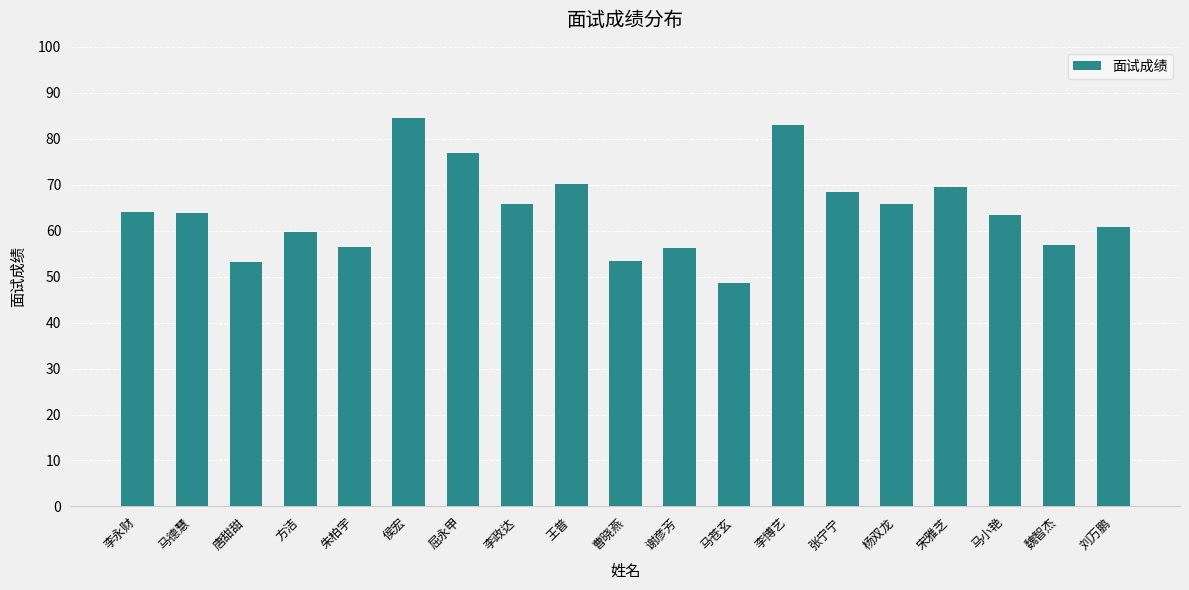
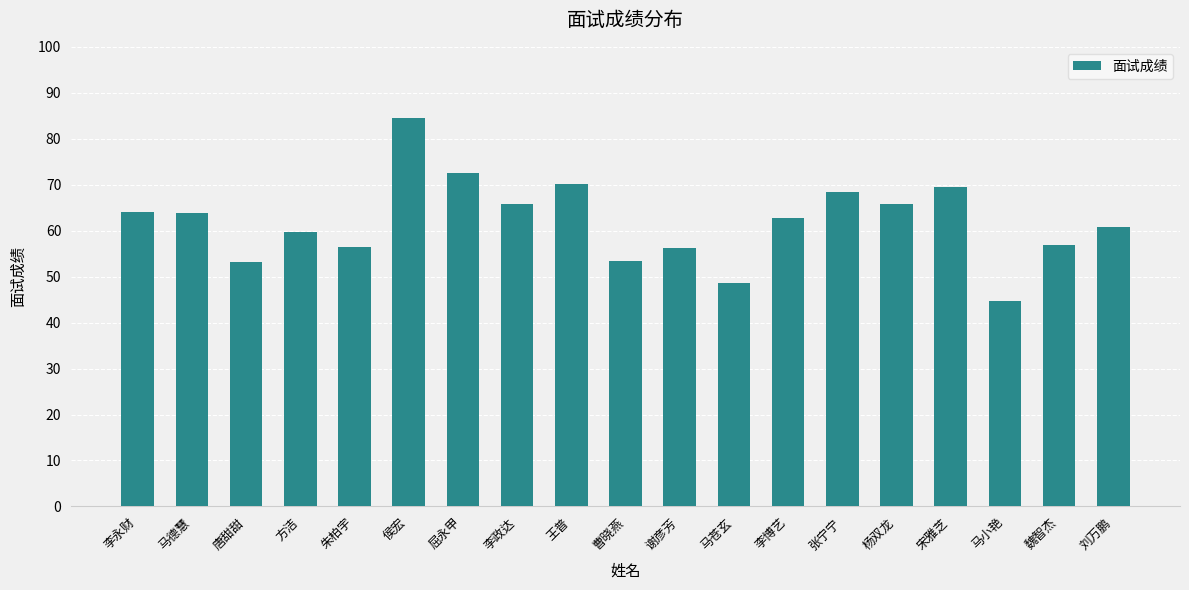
屈永甲: 77 -> 73
李博艺: 83 -> 63
马小艳: 63 -> 45
